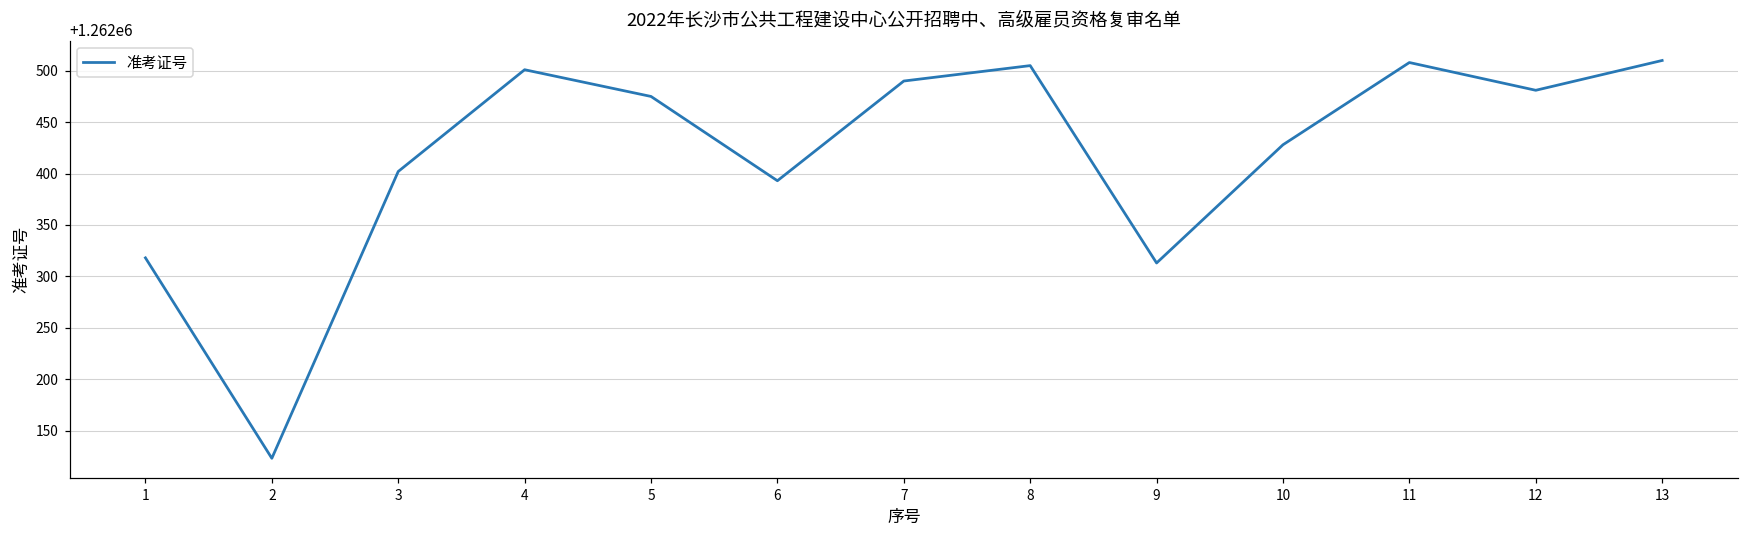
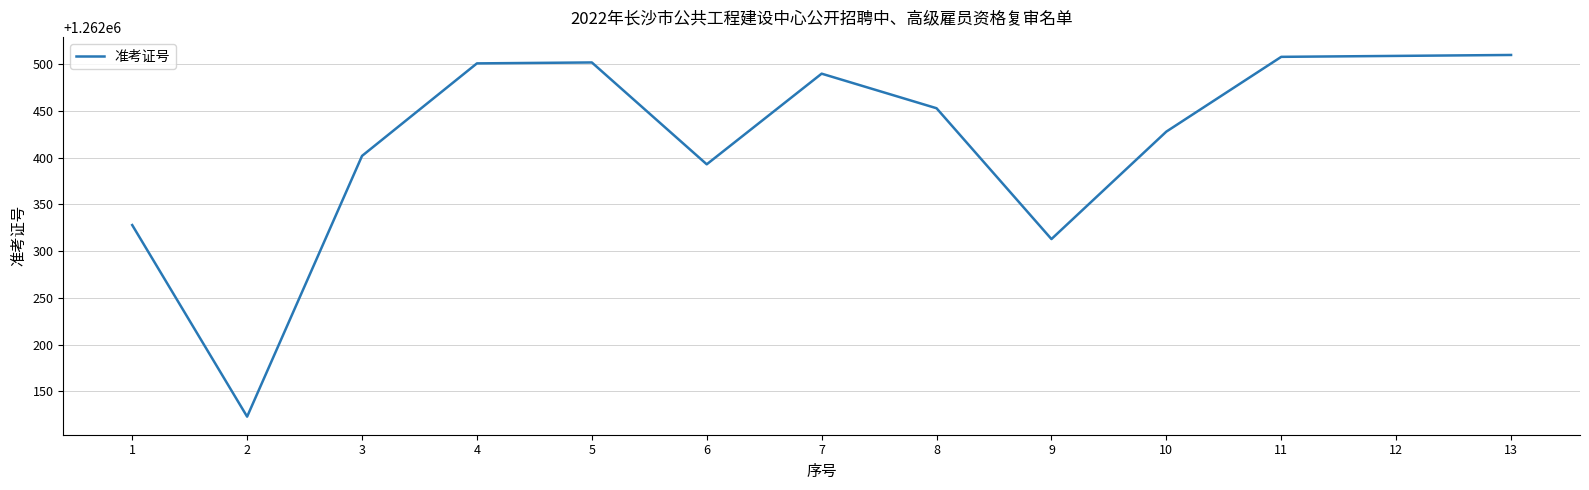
1: 1262320 -> 1262330
5: 1262480 -> 1262500
8: 1262510 -> 1262450
12: 1262480 -> 1262510
